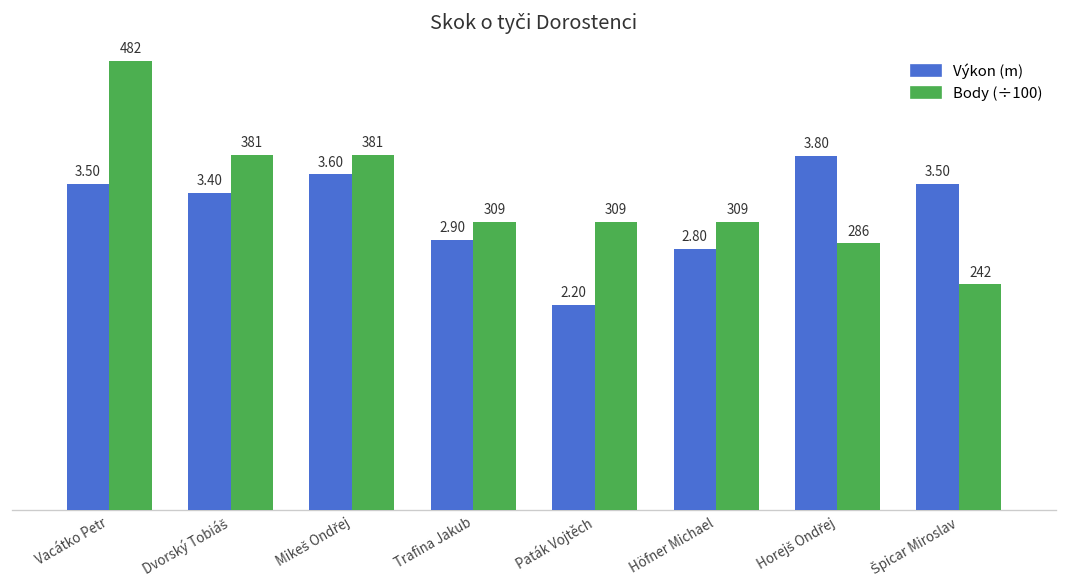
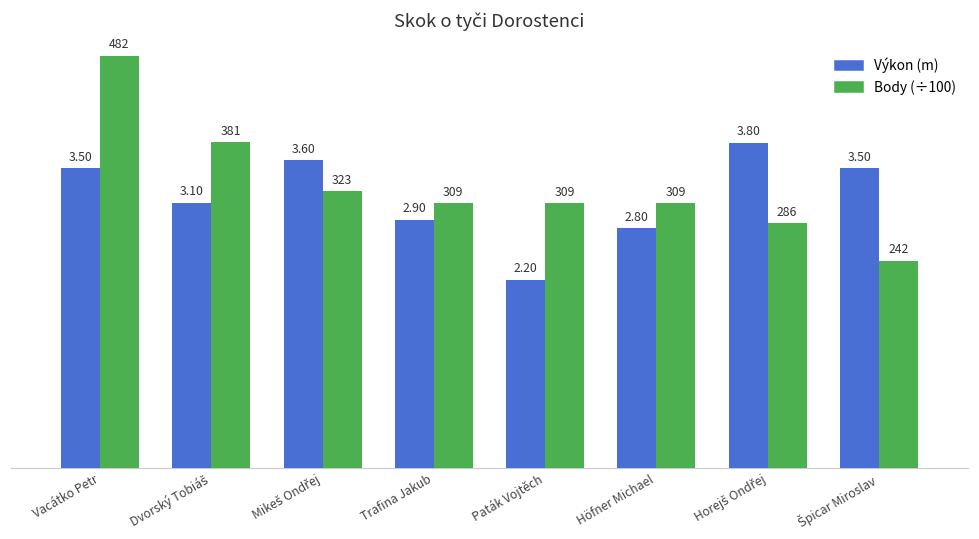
Výkon (m), Dvorský Tobiáš: 3.40 -> 3.10
Body (÷100), Mikeš Ondřej: 381 -> 323
